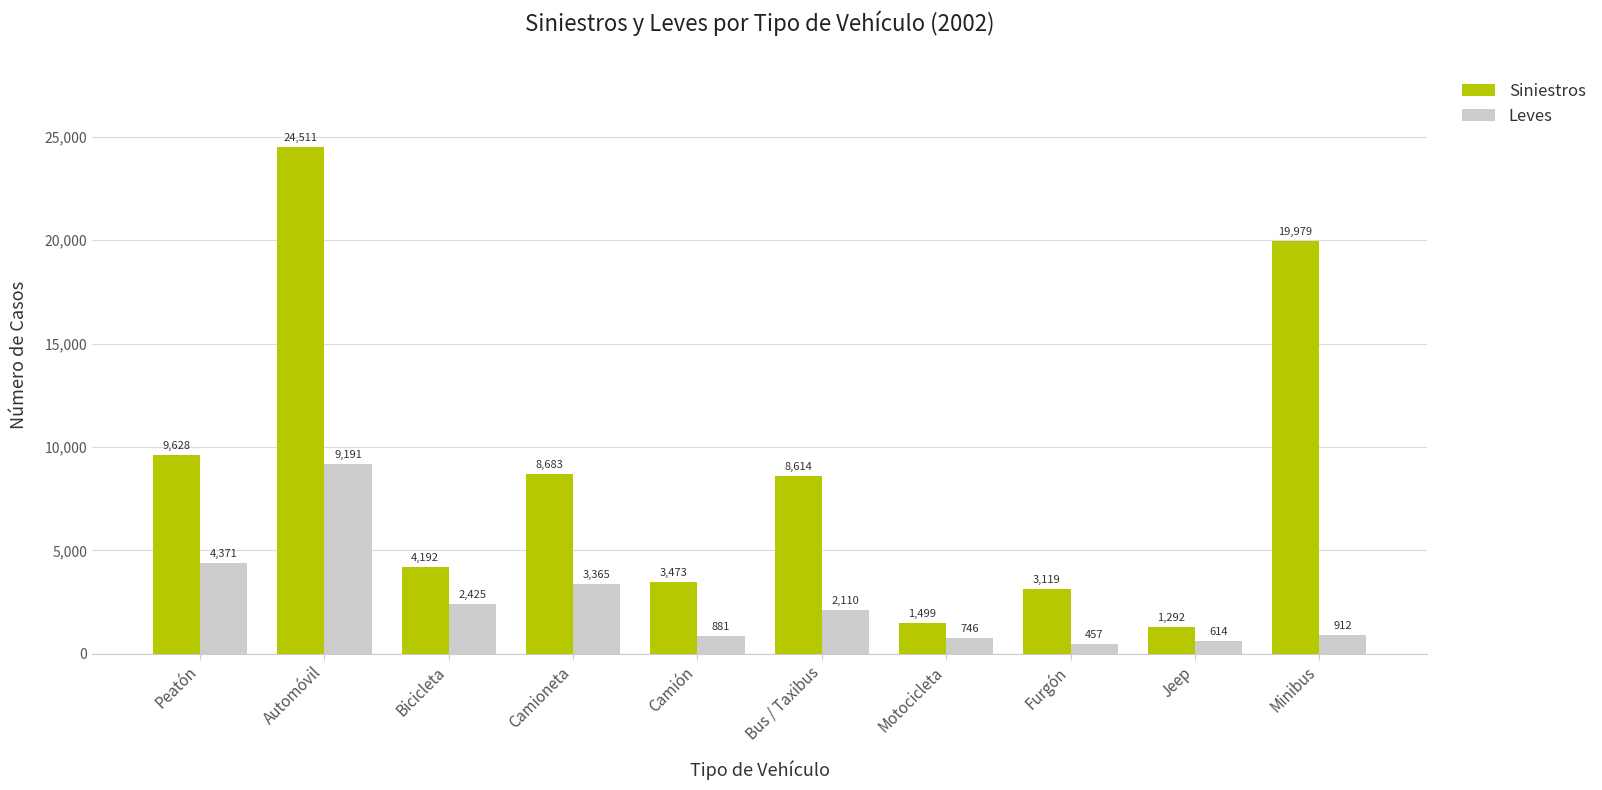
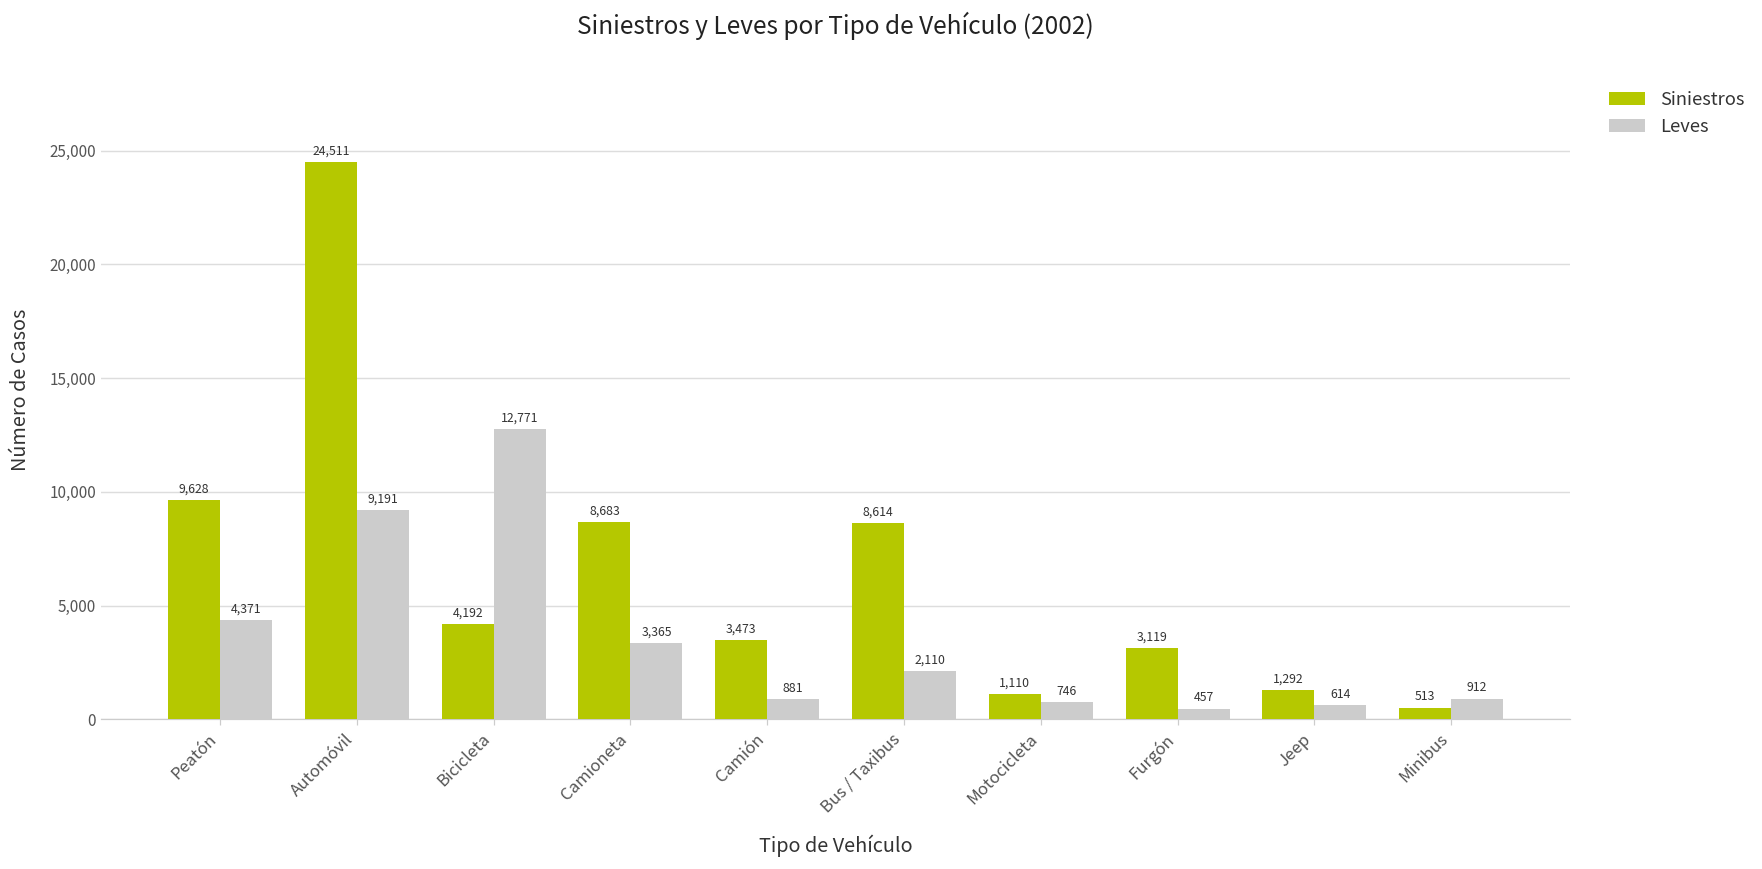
Leves, Bicicleta: 2,425 -> 12,771
Siniestros, Motocicleta: 1,499 -> 1,110
Siniestros, Minibus: 19,979 -> 513
